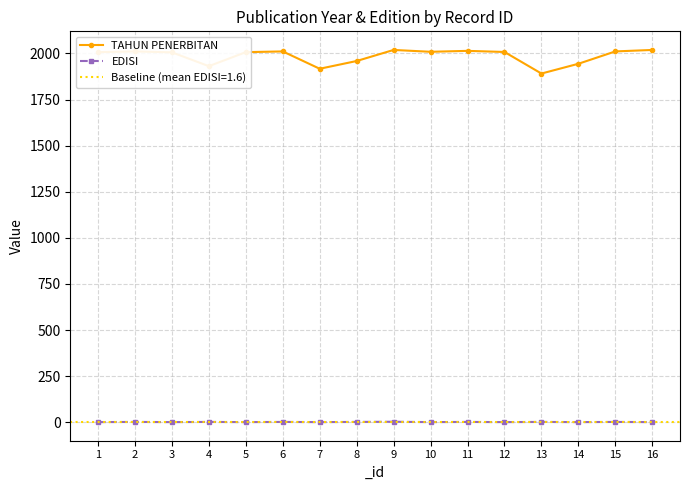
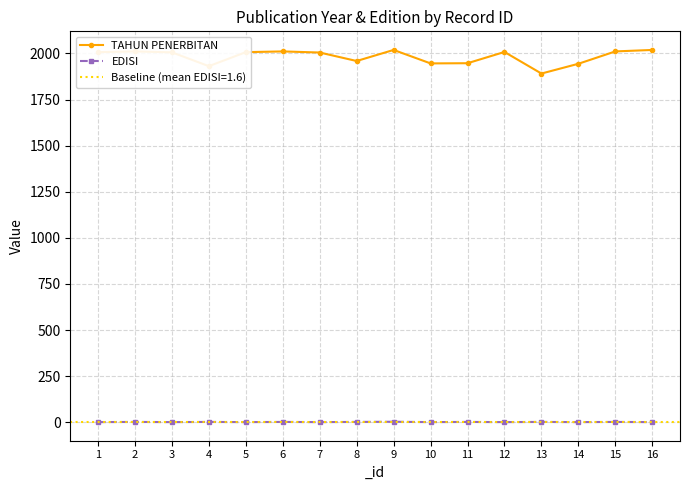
TAHUN PENERBITAN, 7: 1920 -> 2010
TAHUN PENERBITAN, 10: 2010 -> 1950
TAHUN PENERBITAN, 11: 2010 -> 1950
